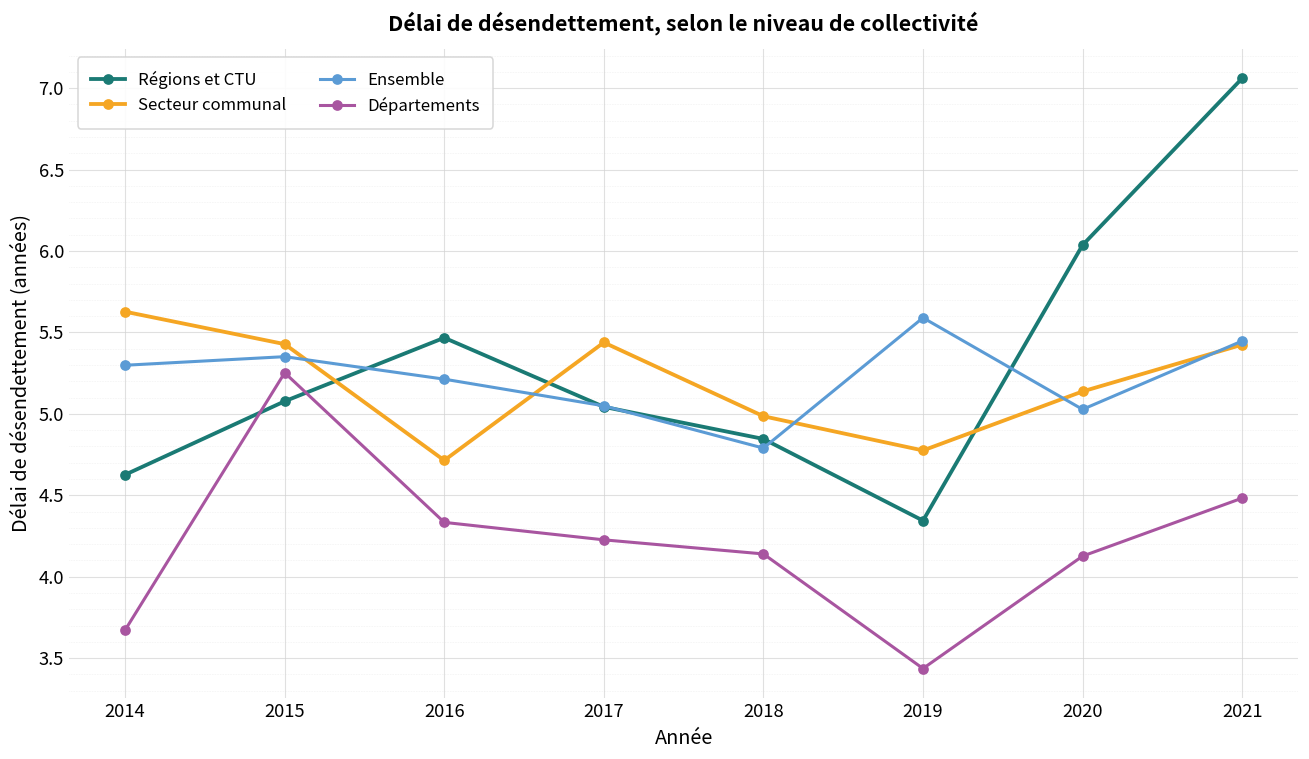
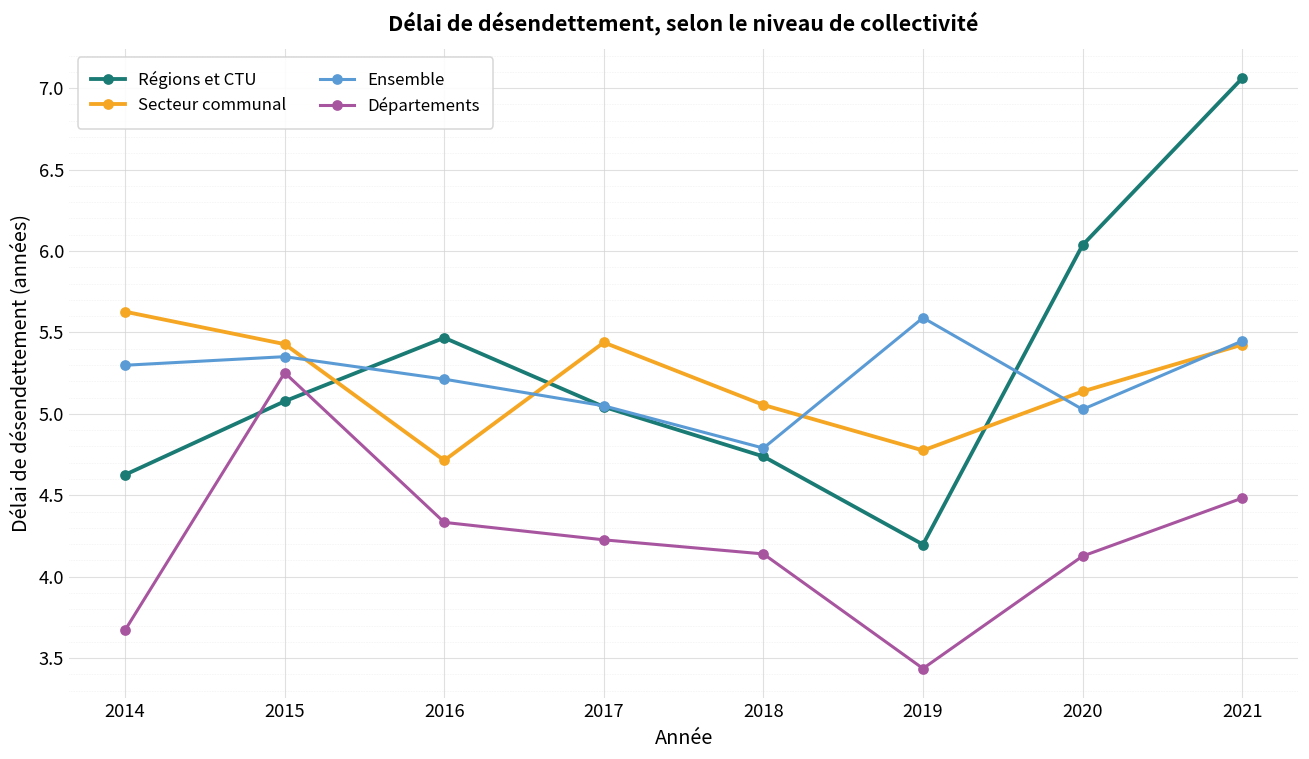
Régions et CTU, 2018: 4.85 -> 4.74
Secteur communal, 2018: 4.99 -> 5.05
Régions et CTU, 2019: 4.34 -> 4.20
